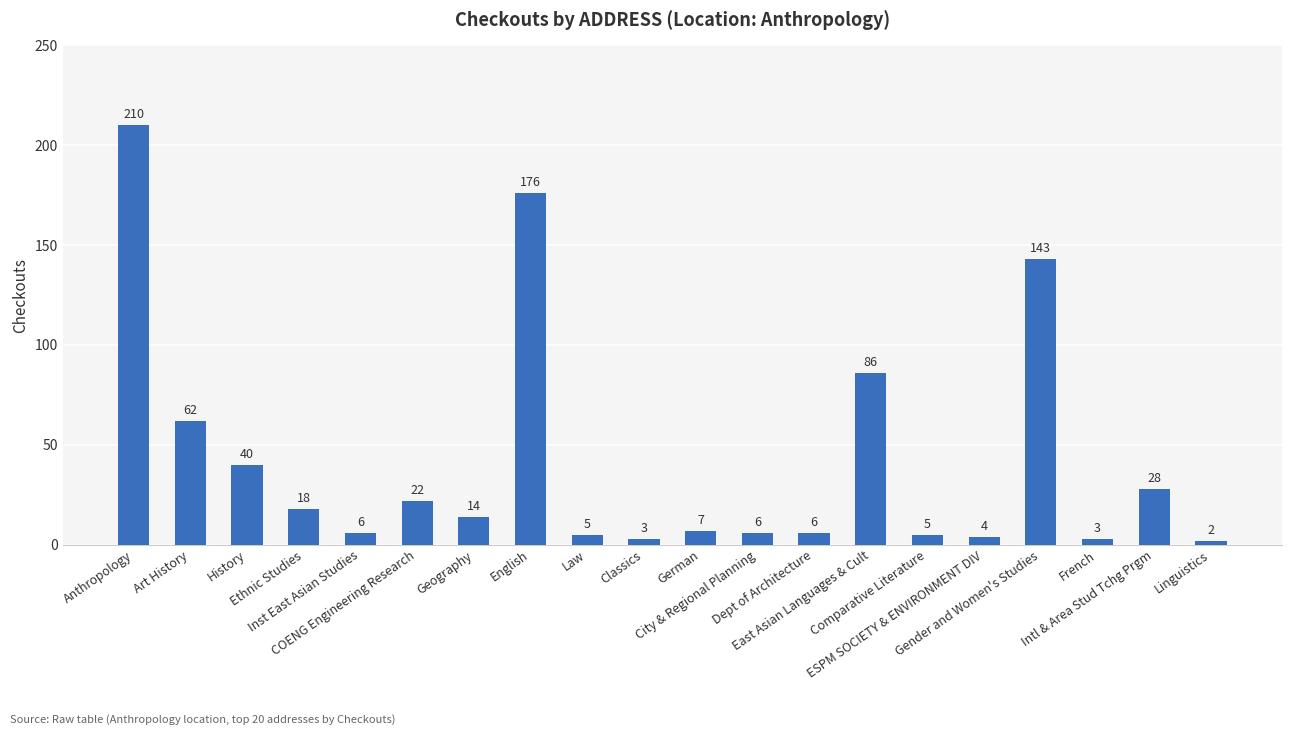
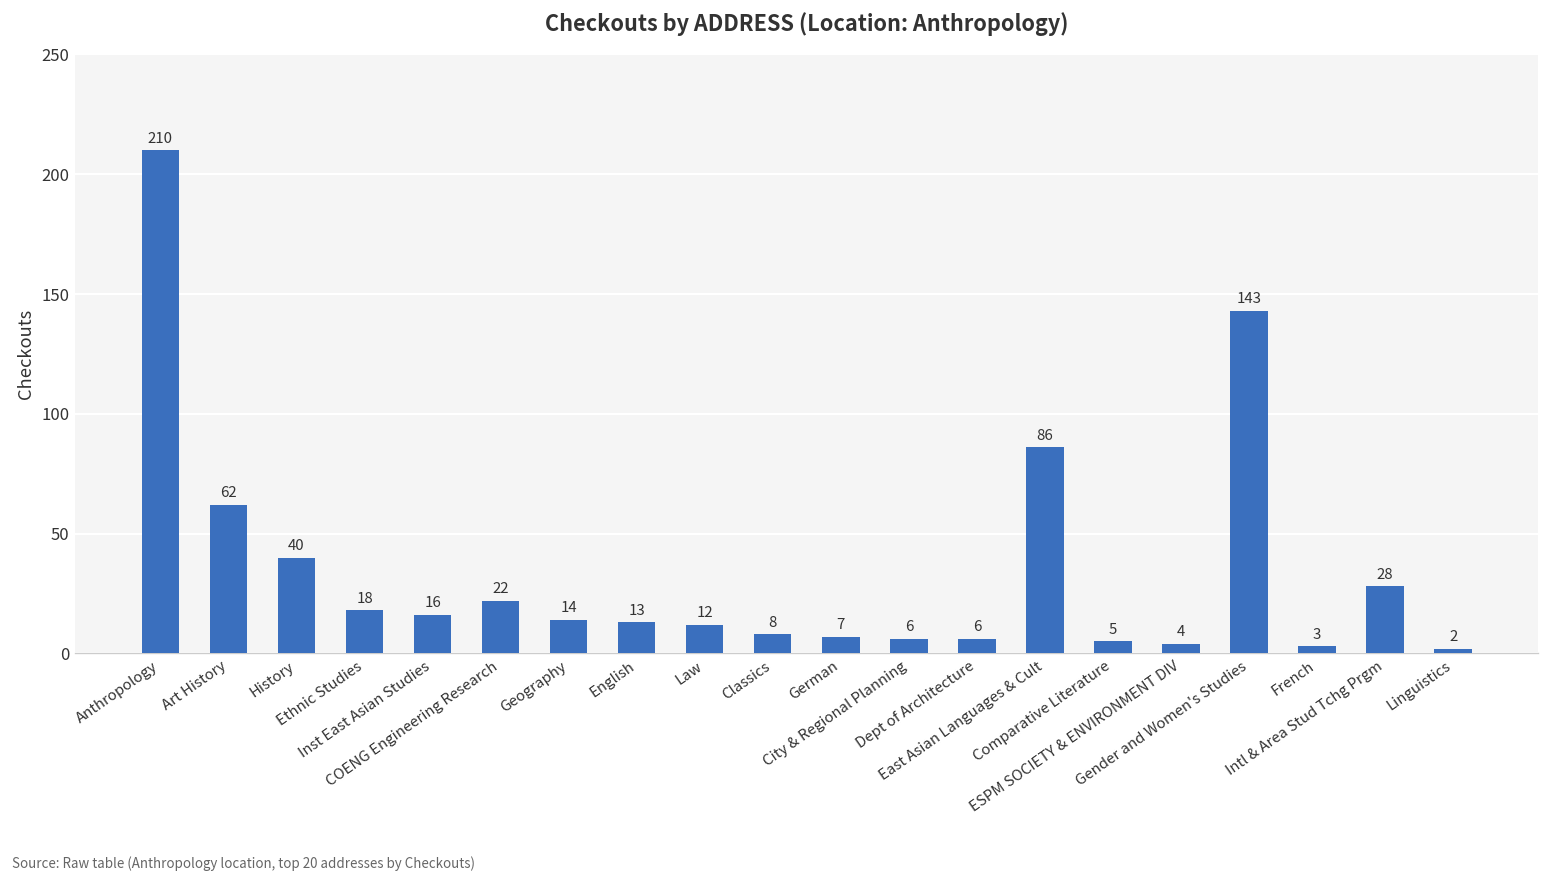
Inst East Asian Studies: 6 -> 16
English: 176 -> 13
Law: 5 -> 12
Classics: 3 -> 8
